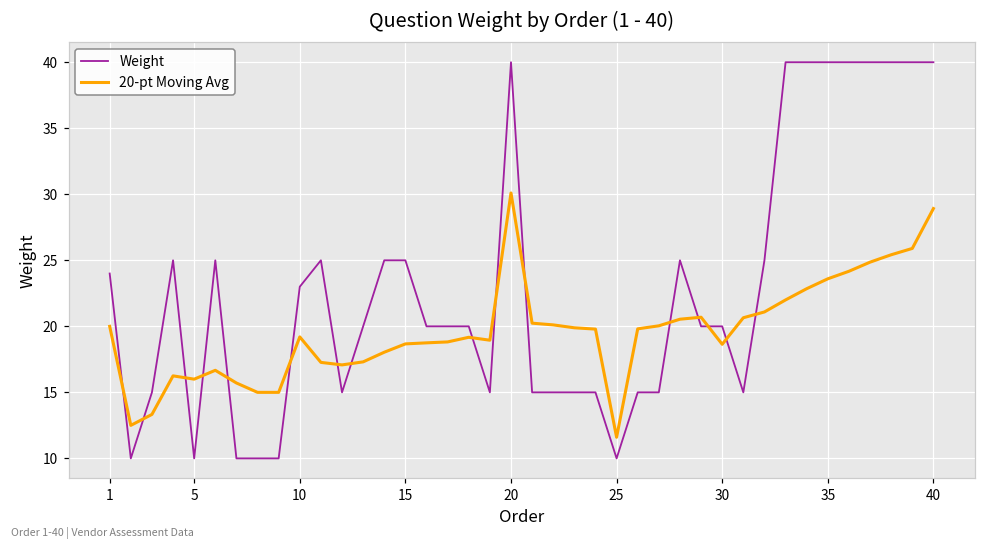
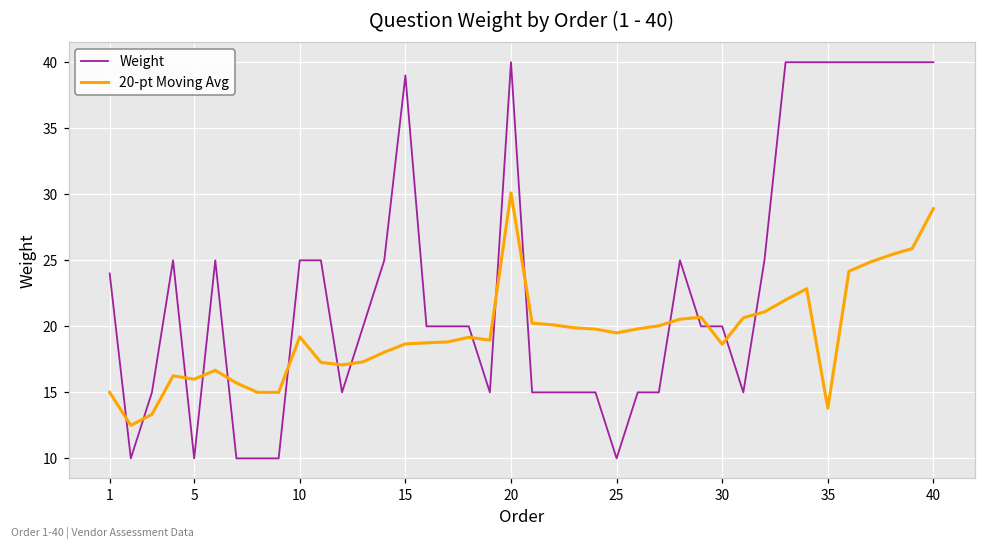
20-pt Moving Avg, 1: 20 -> 15
Weight, 10: 23 -> 25
Weight, 15: 25 -> 39
20-pt Moving Avg, 25: 11.6 -> 19.5
20-pt Moving Avg, 35: 23.6 -> 13.8
